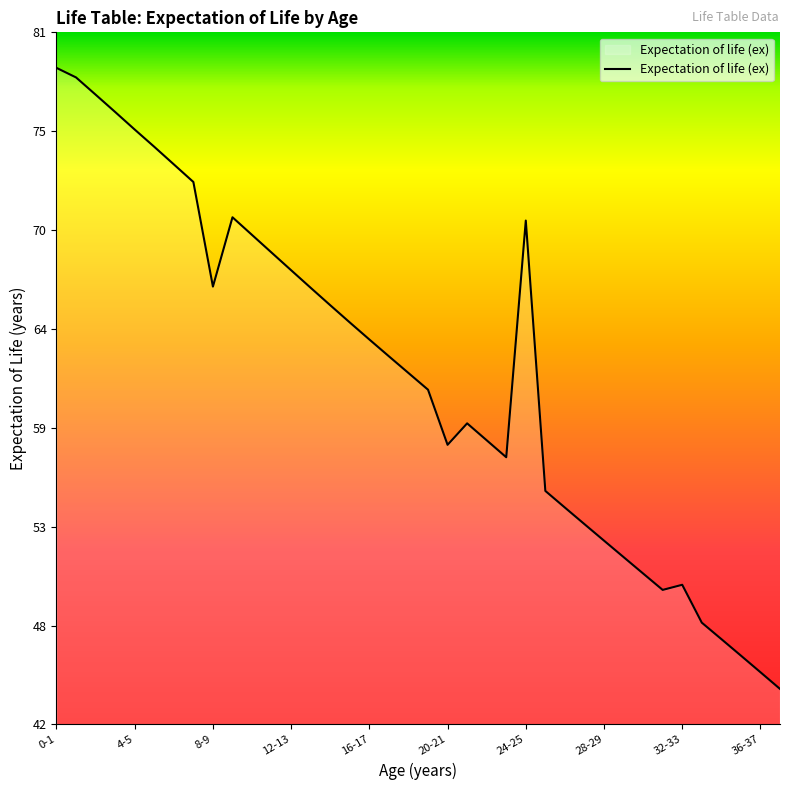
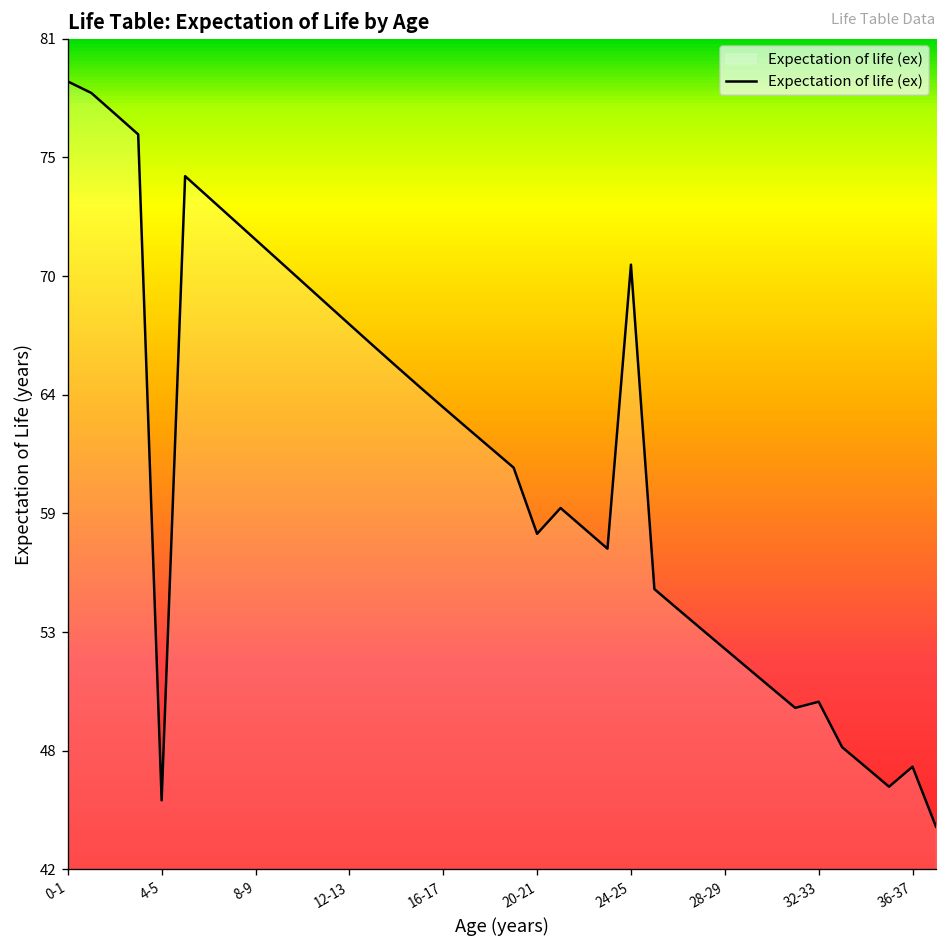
4-5: 75.4 -> 45.2
8-9: 66.6 -> 71.5
36-37: 44.9 -> 46.8
